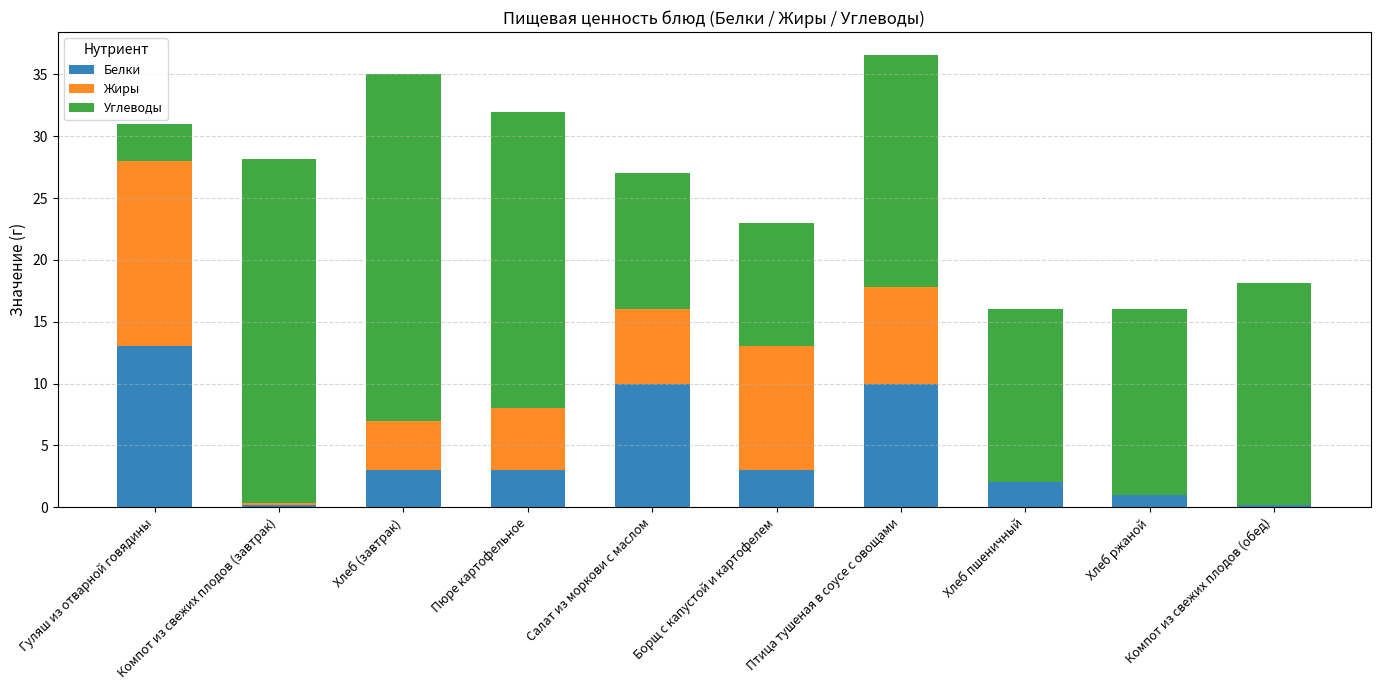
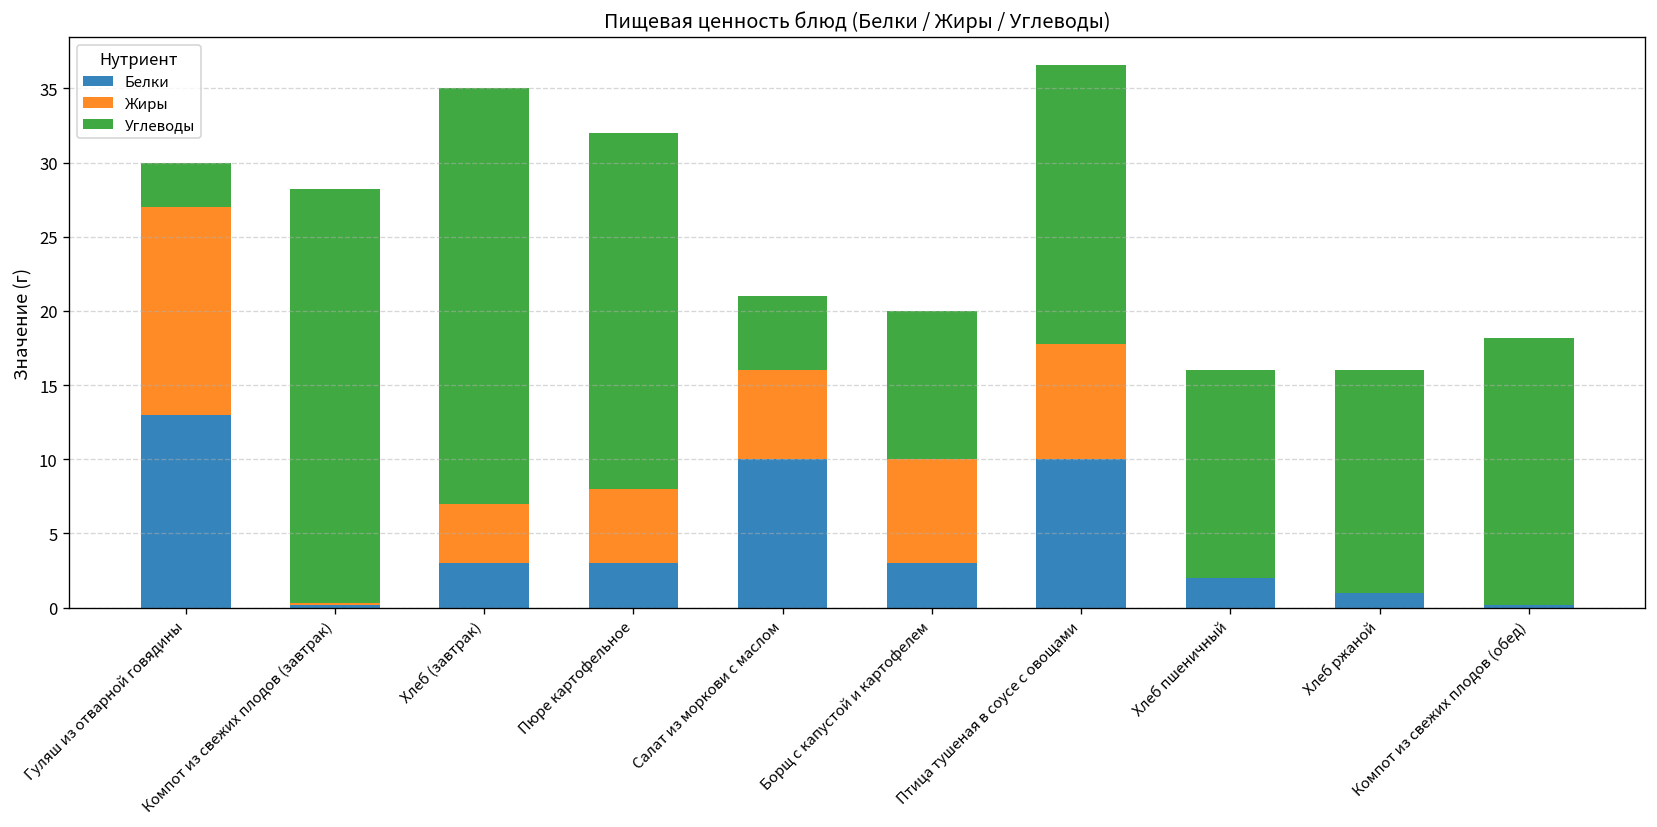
Жиры, Гуляш из отварной говядины: 15 -> 14
Углеводы, Салат из моркови с маслом: 11 -> 5
Жиры, Борщ с капустой и картофелем: 10 -> 7
